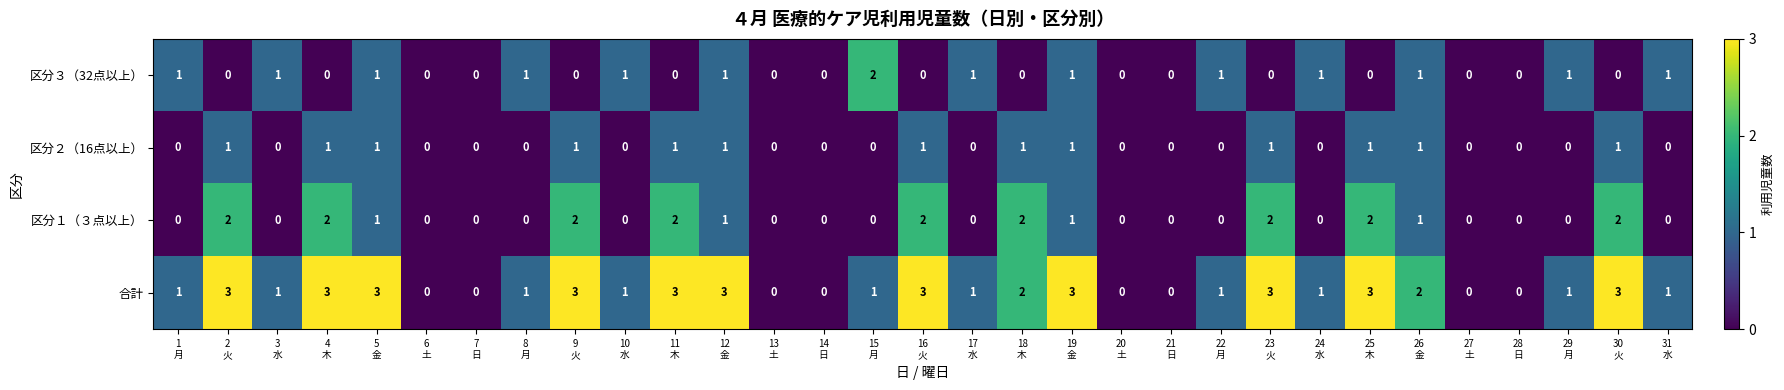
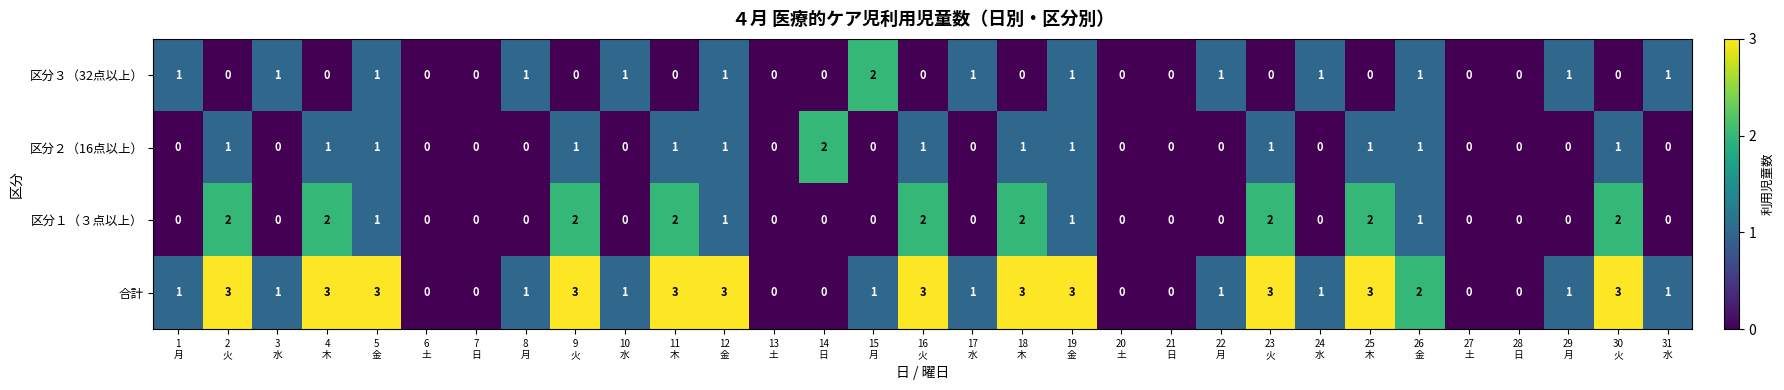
区分２（16点以上）, 14 日: 0 -> 2
合計, 18 木: 2 -> 3
